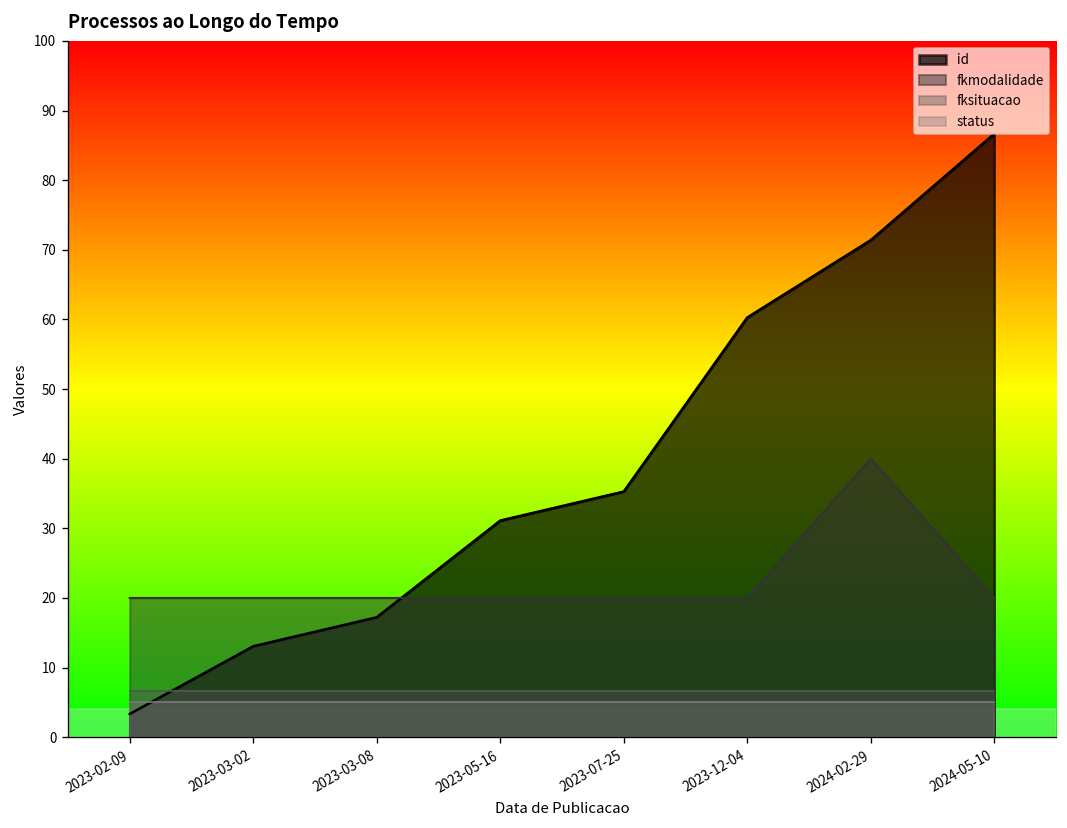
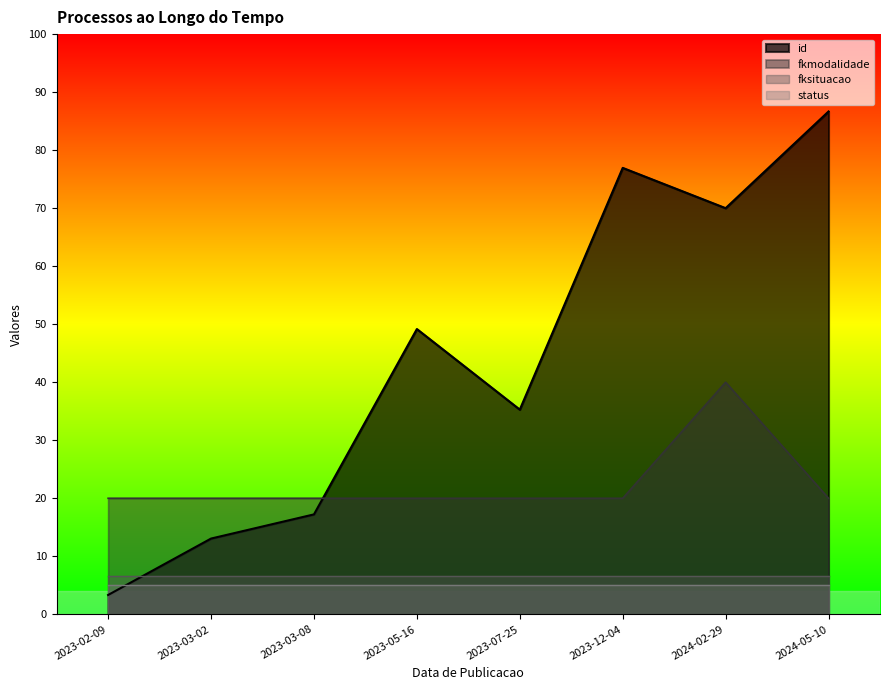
id, 2023-05-16: 31 -> 49
id, 2023-12-04: 60 -> 77
id, 2024-02-29: 71 -> 70
